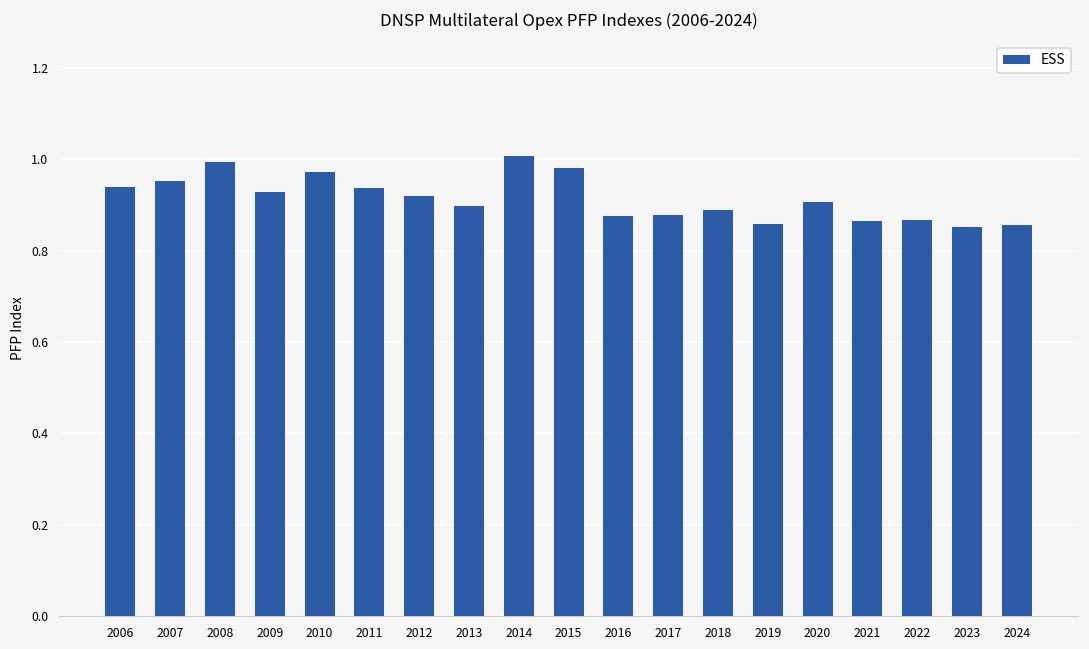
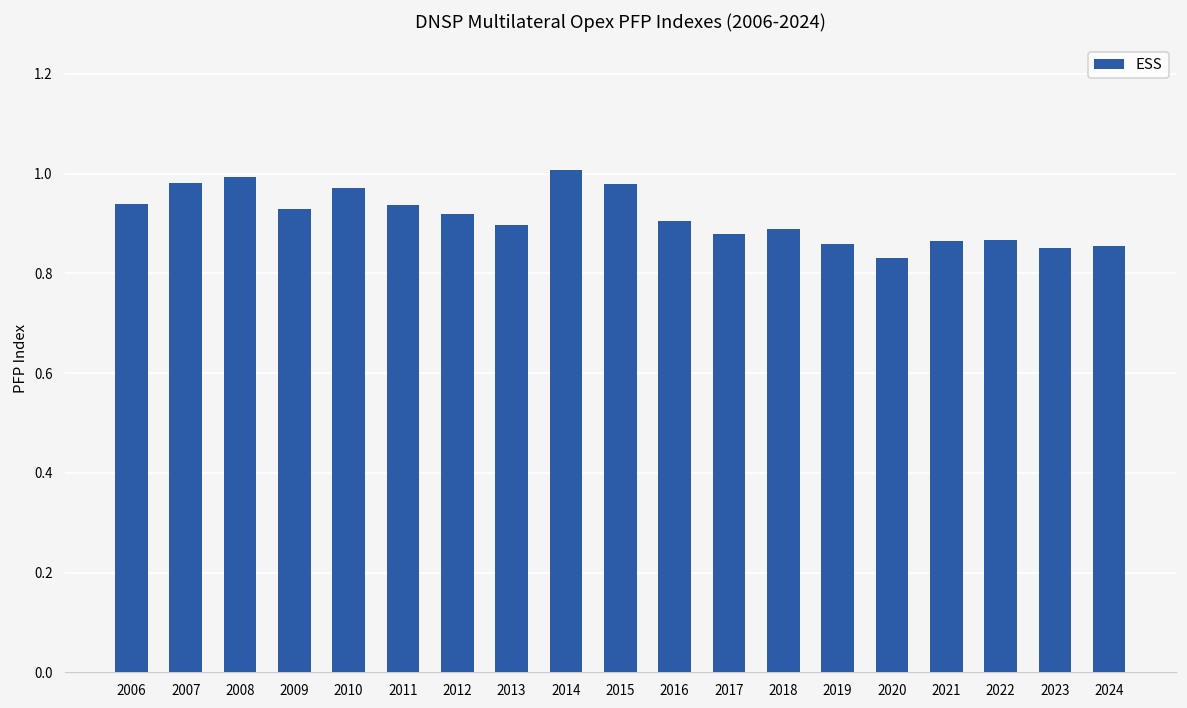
2007: 0.95 -> 0.98
2016: 0.88 -> 0.91
2020: 0.91 -> 0.83
